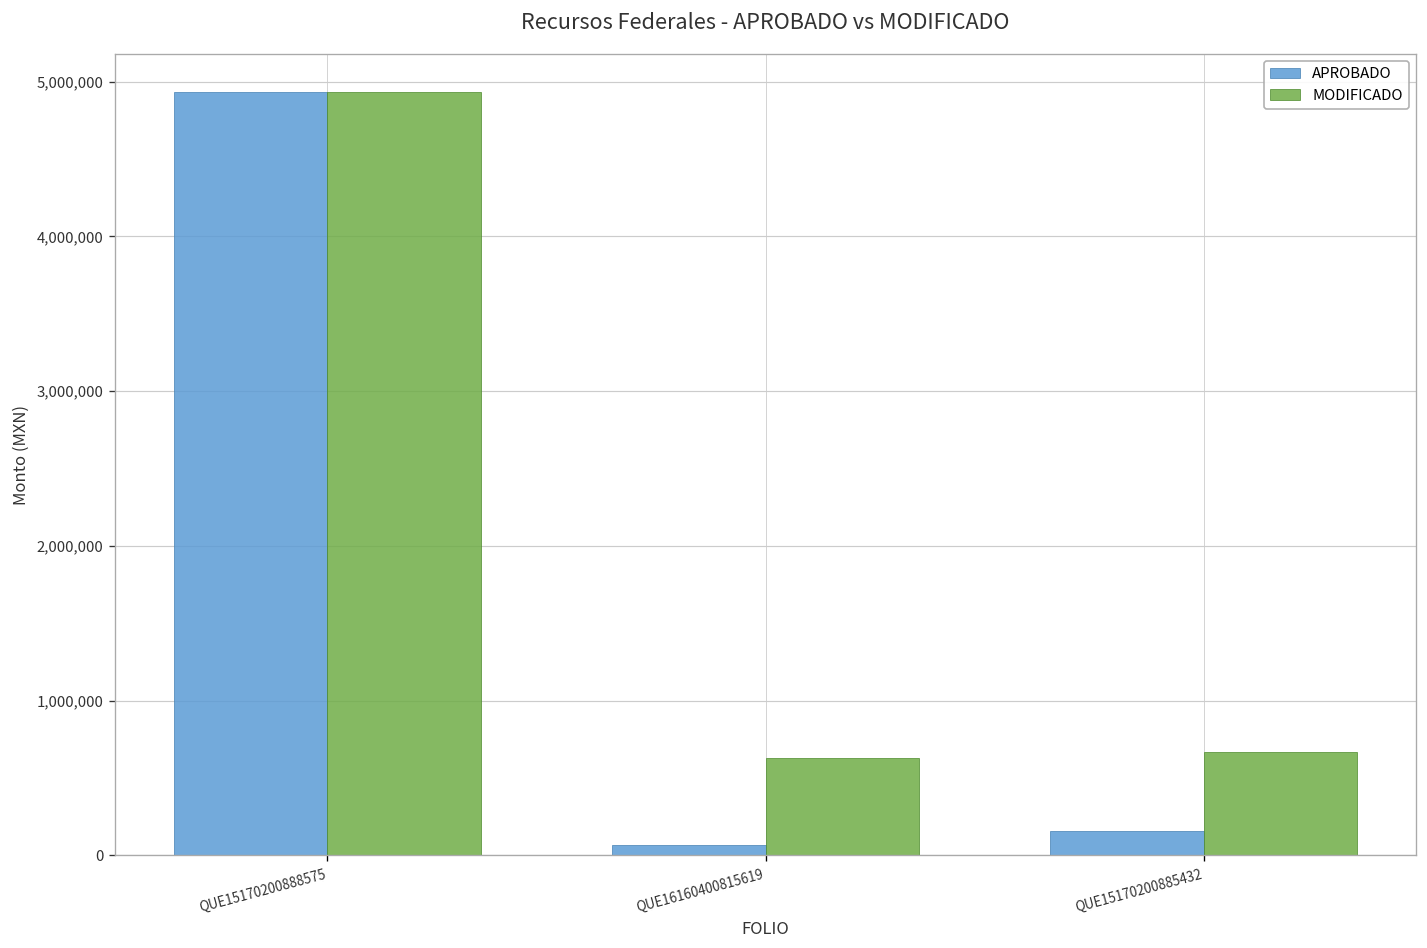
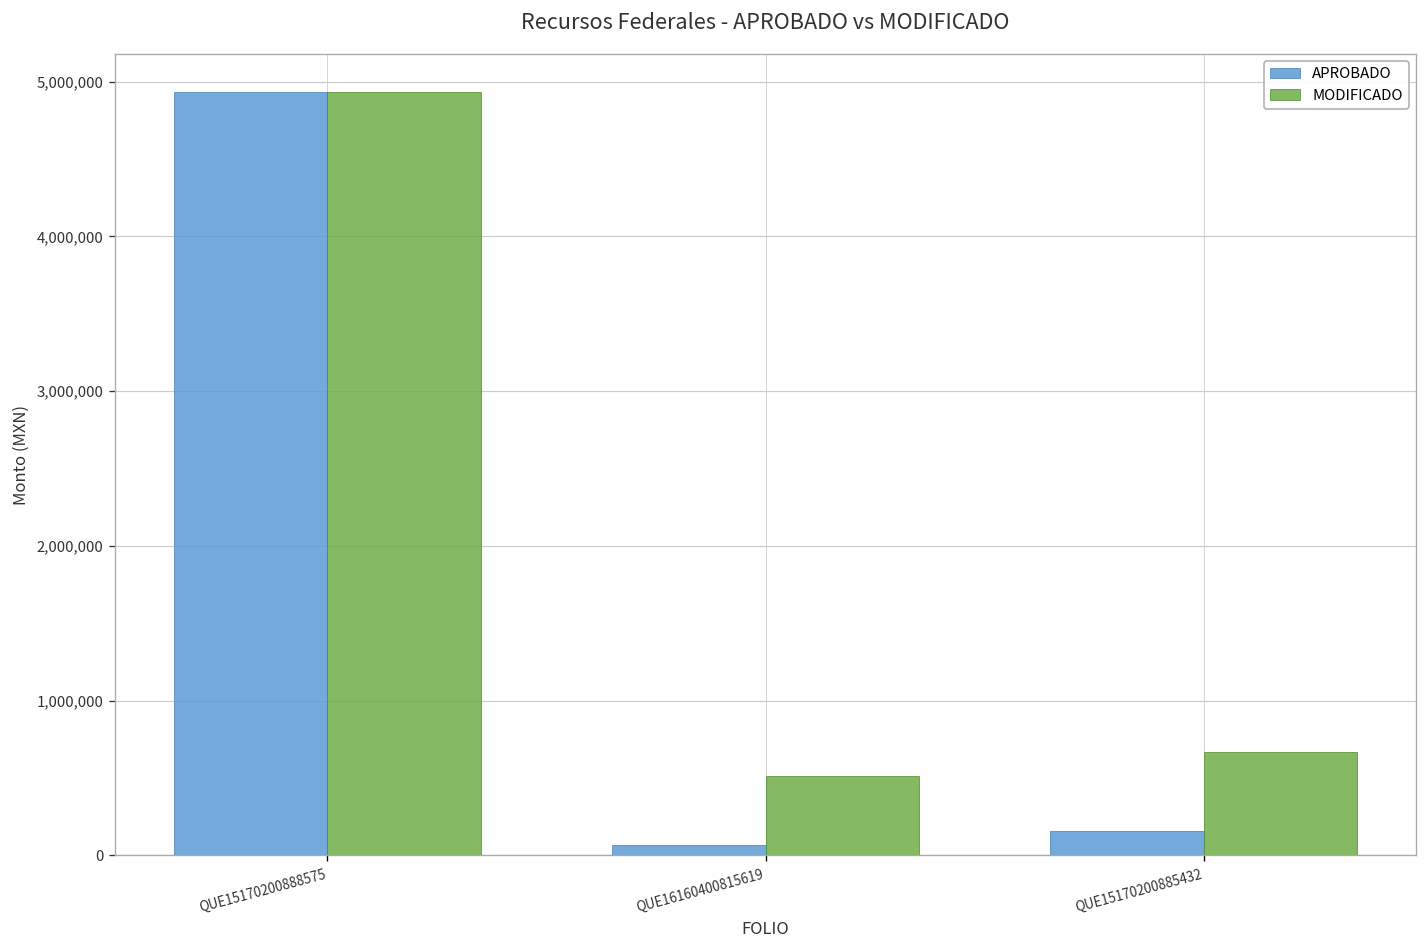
MODIFICADO, QUE16160400815619: 630,000 -> 520,000
